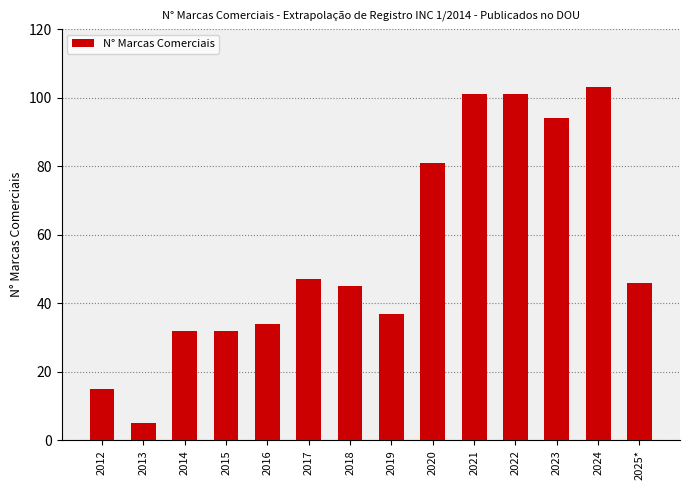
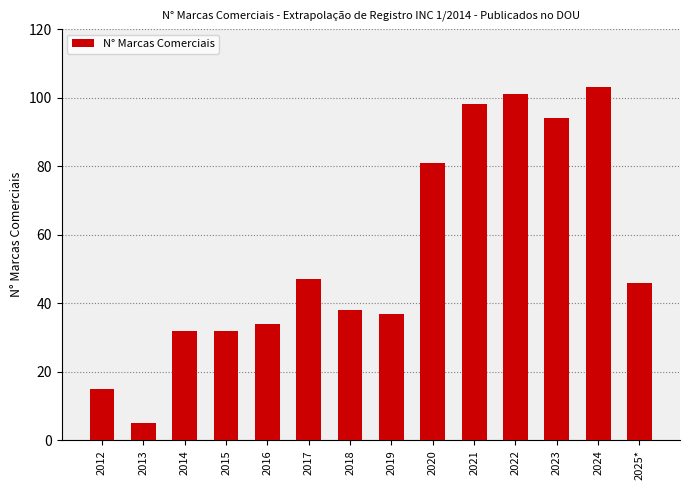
2018: 45 -> 38
2021: 101 -> 98
